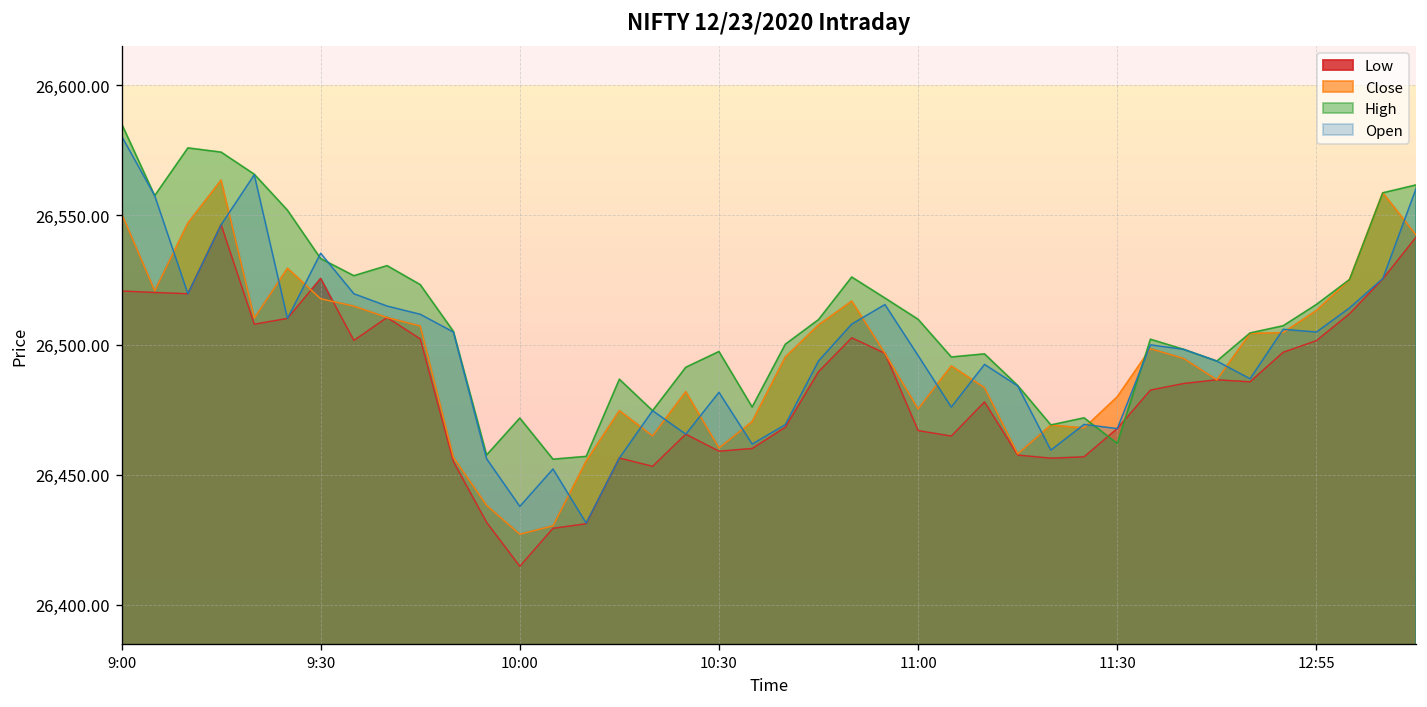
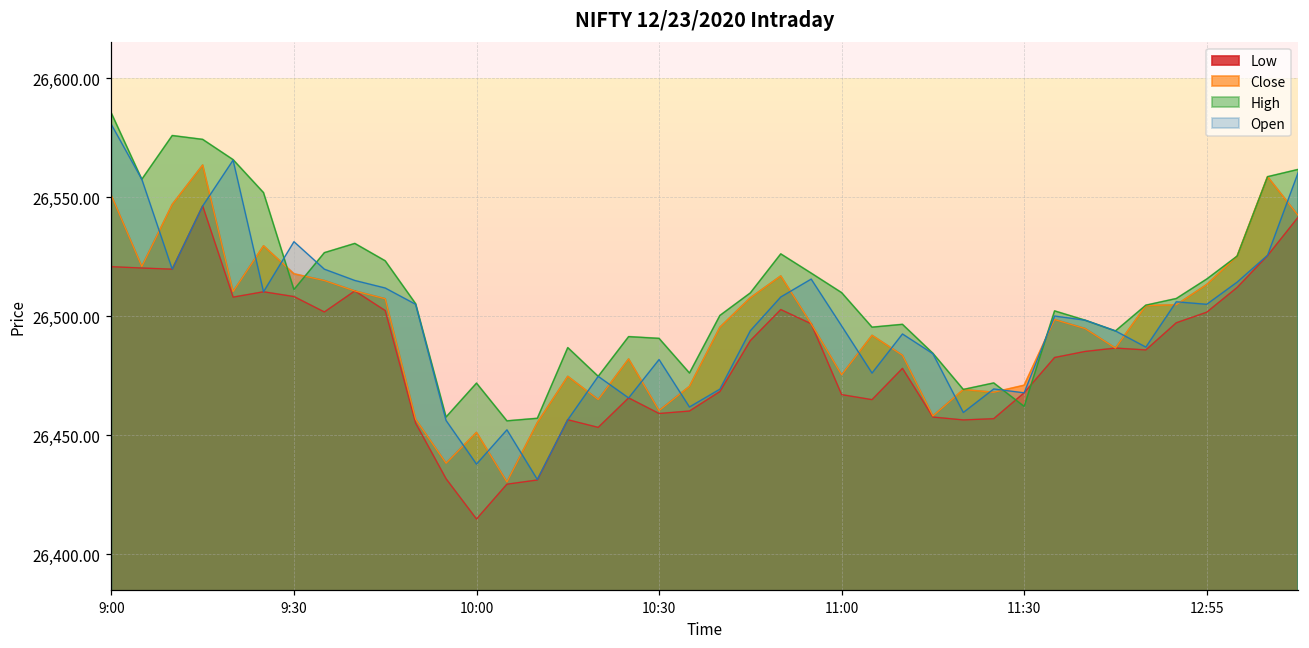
Low, 9:30: 26,526 -> 26,508
High, 9:30: 26,533 -> 26,511
Open, 9:30: 26,535 -> 26,531
Close, 10:00: 26,427 -> 26,451
High, 10:30: 26,497 -> 26,491
Close, 11:30: 26,480 -> 26,471
